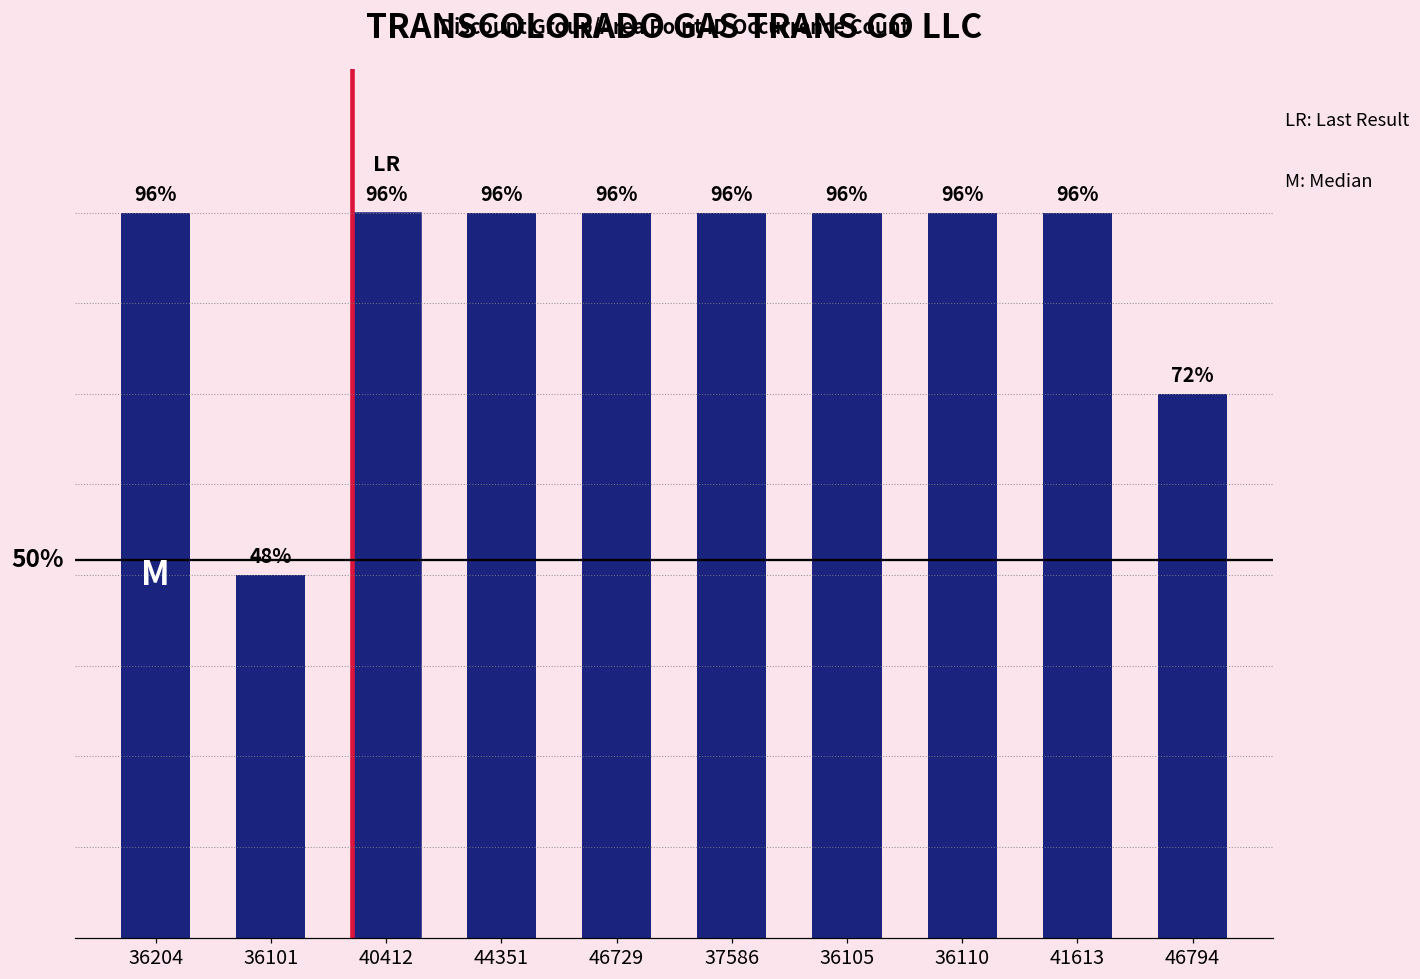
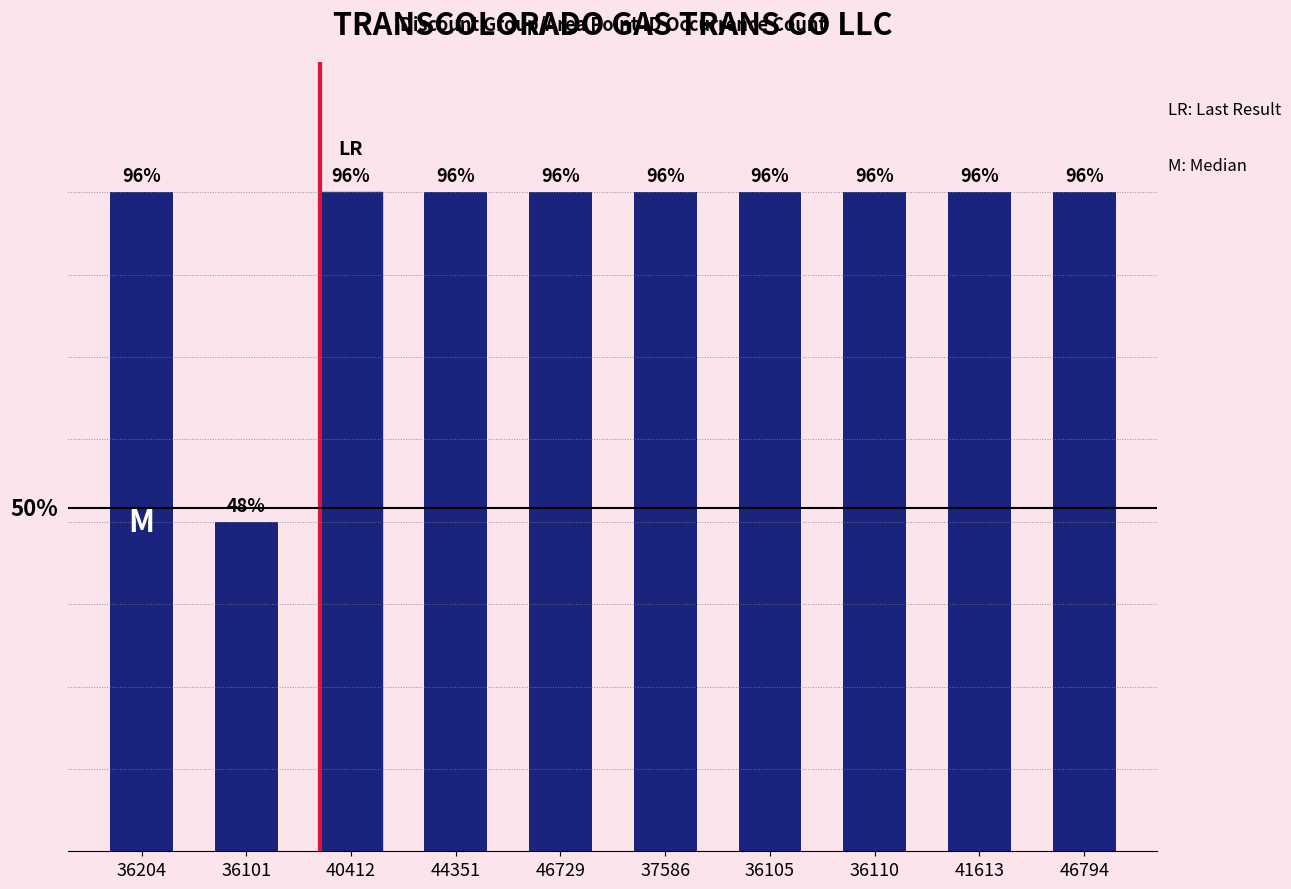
46794: 72% -> 96%
